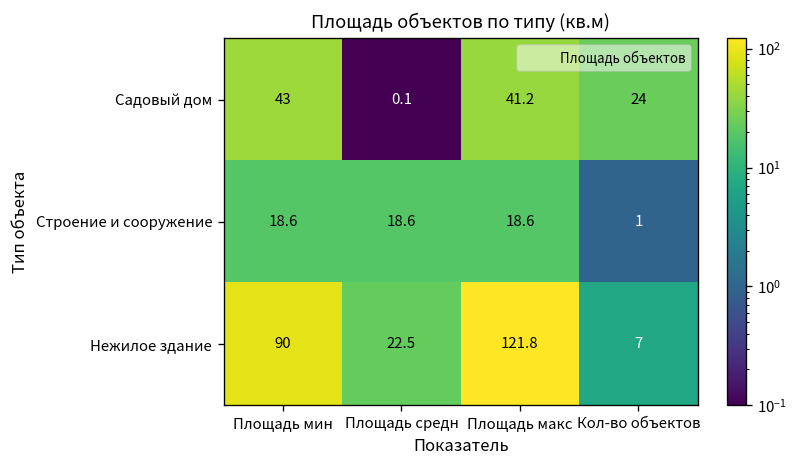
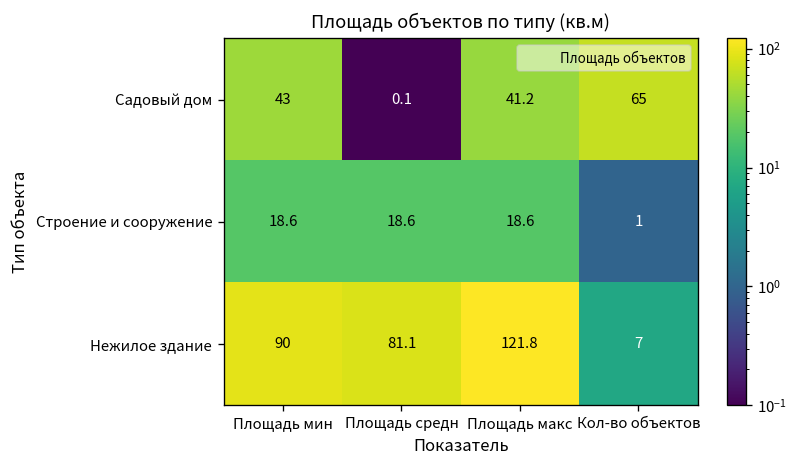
Садовый дом, Кол-во объектов: 24 -> 65
Нежилое здание, Площадь средн: 22.5 -> 81.1
